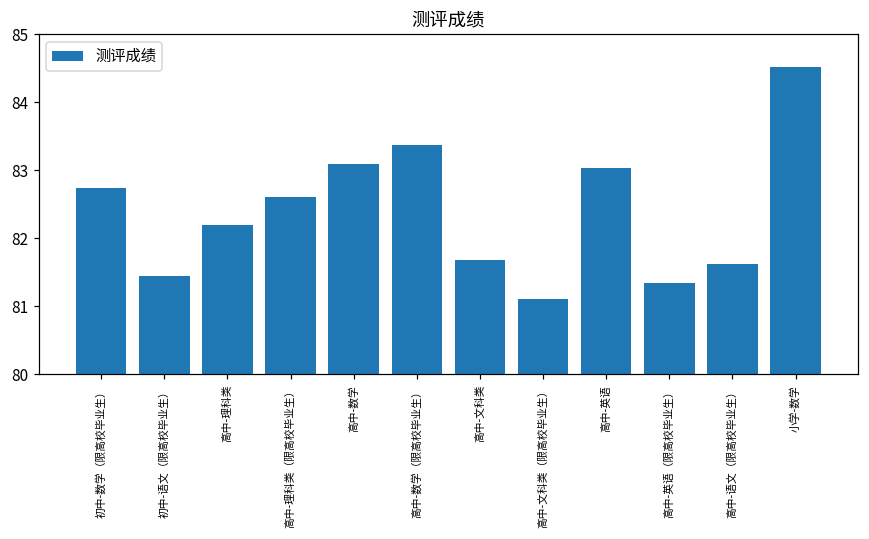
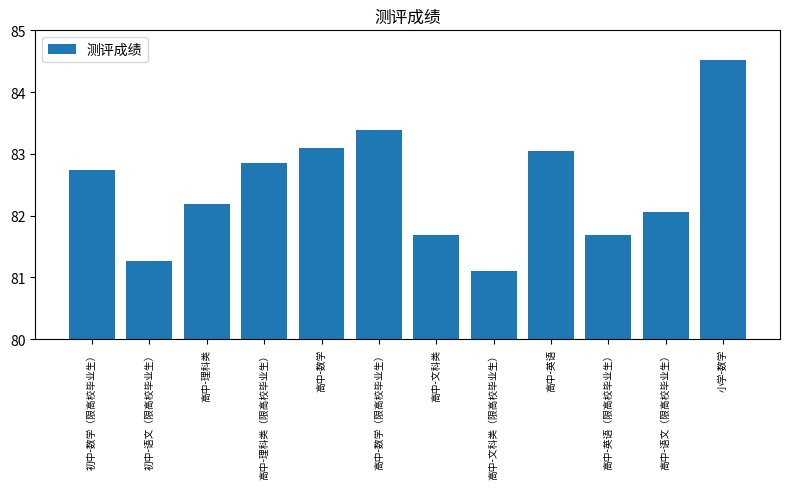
初中-语文（限高校毕业生）: 81.4 -> 81.3
高中-理科类（限高校毕业生）: 82.6 -> 82.9
高中-英语（限高校毕业生）: 81.3 -> 81.7
高中-语文（限高校毕业生）: 81.6 -> 82.1
